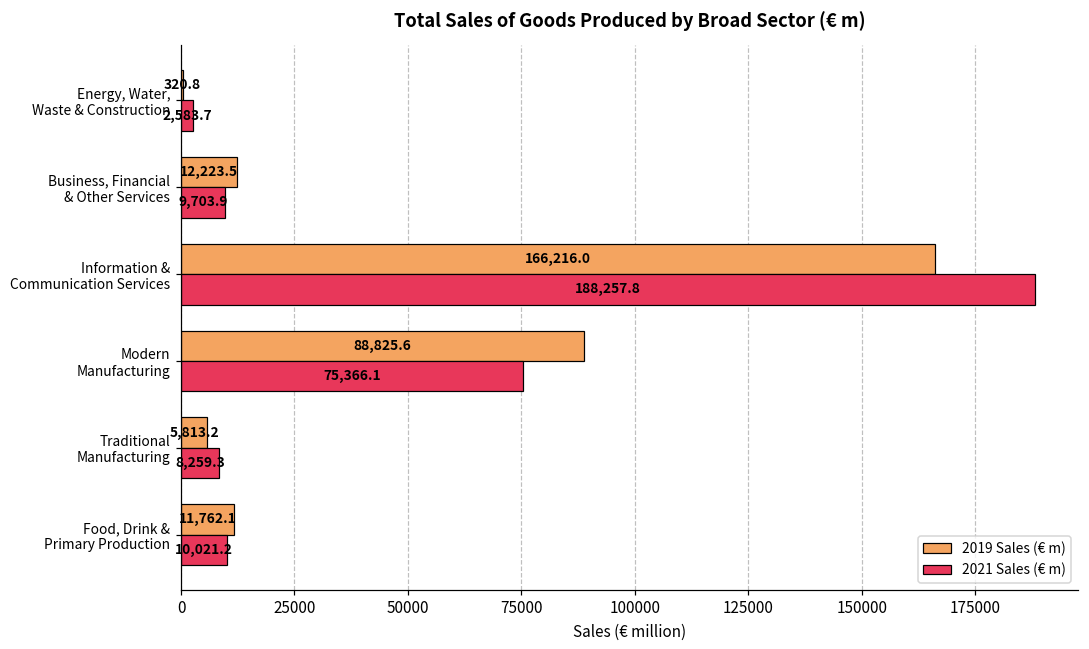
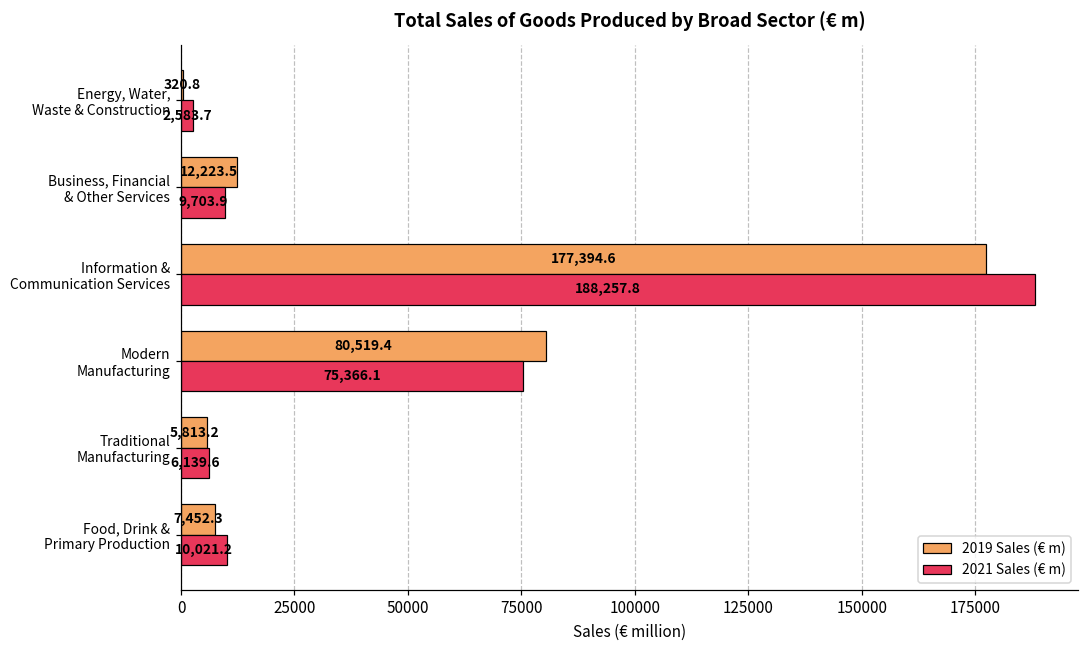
2019 Sales (€ m), Information & Communication Services: 166,216.0 -> 177,394.6
2019 Sales (€ m), Modern Manufacturing: 88,825.6 -> 80,519.4
2021 Sales (€ m), Traditional Manufacturing: 8,259.3 -> 6,139.6
2019 Sales (€ m), Food, Drink & Primary Production: 11,762.1 -> 7,452.3
